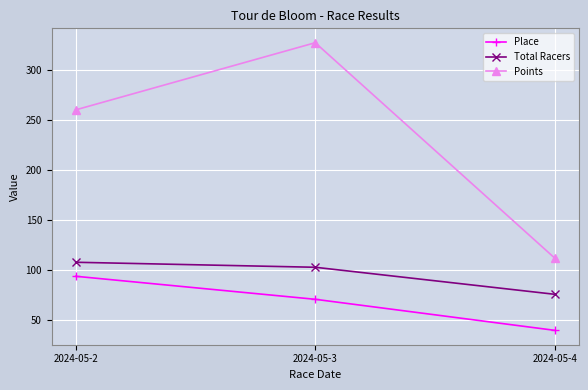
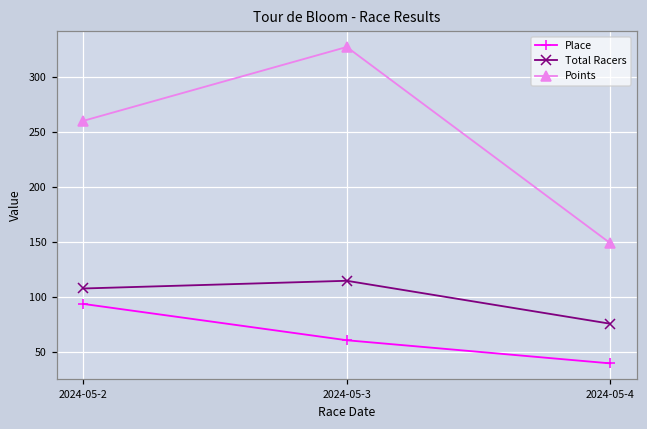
Place, 2024-05-3: 71 -> 61
Total Racers, 2024-05-3: 103 -> 115
Points, 2024-05-4: 112 -> 149
